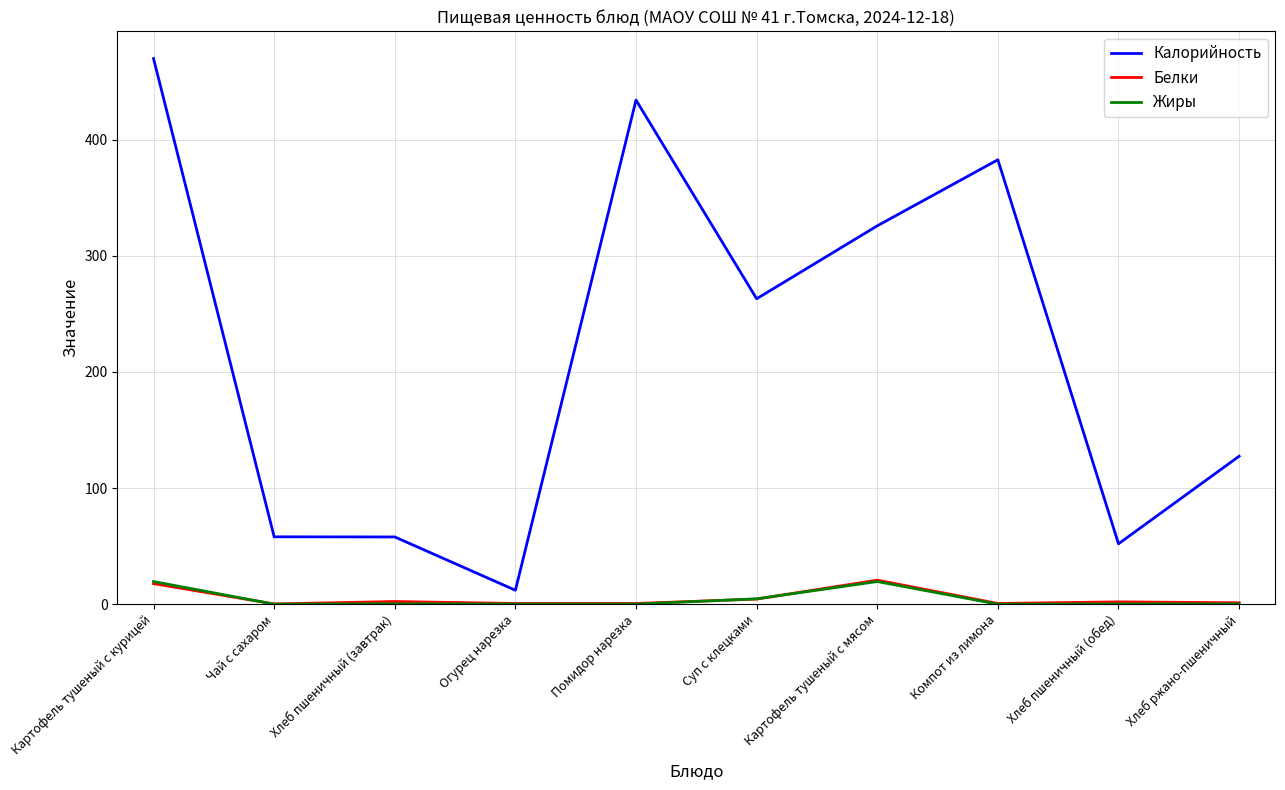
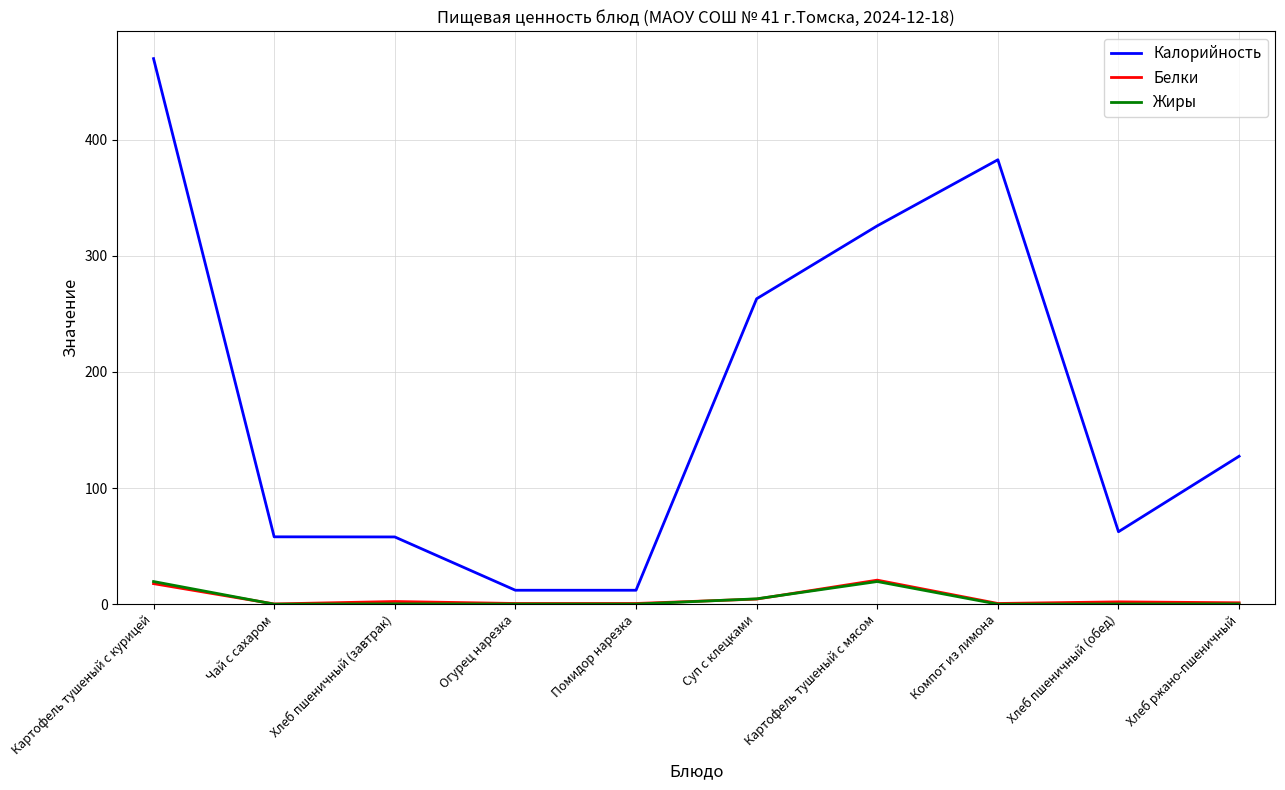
Калорийность, Помидор нарезка: 434 -> 12
Калорийность, Хлеб пшеничный (обед): 52 -> 62
